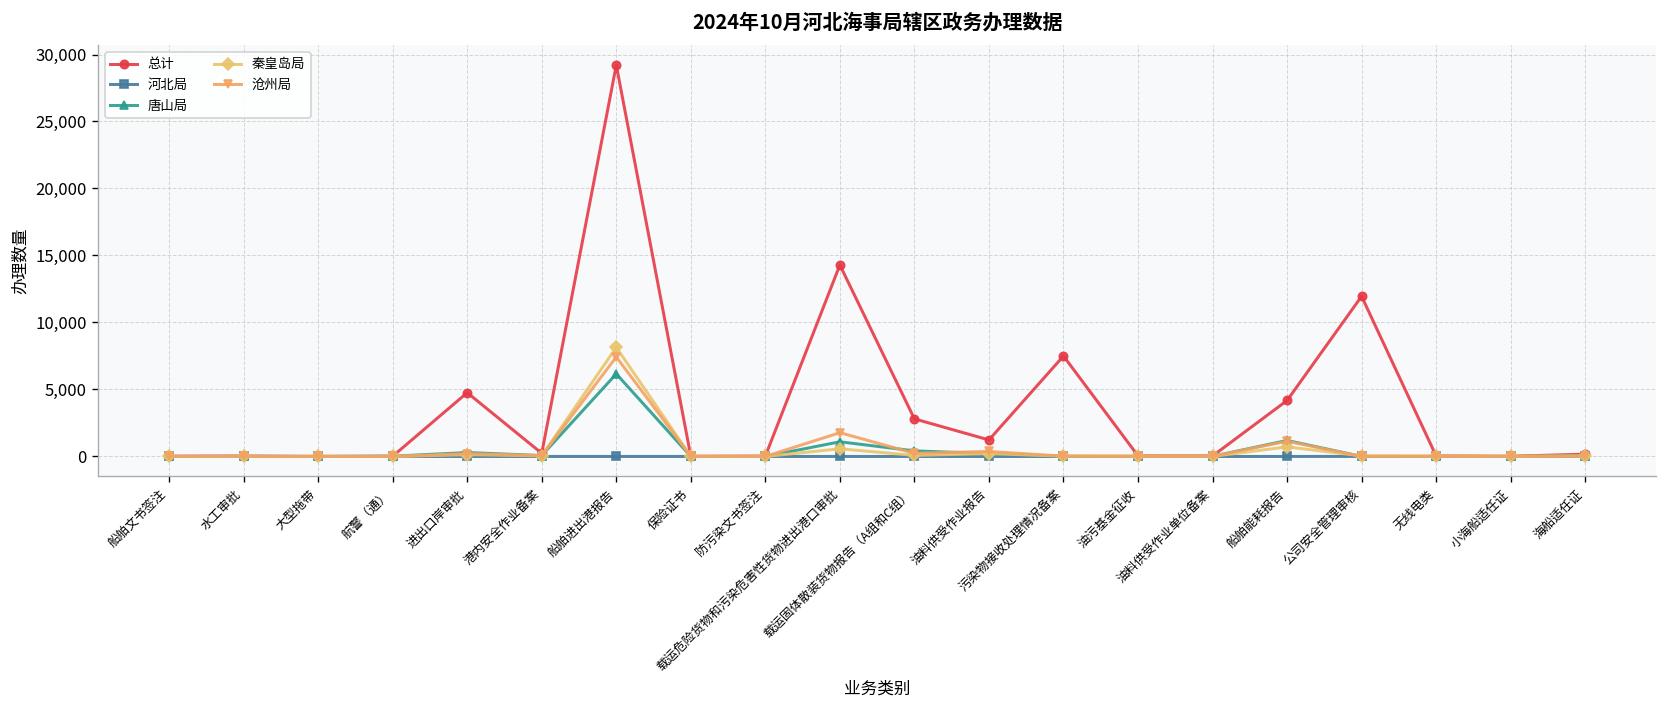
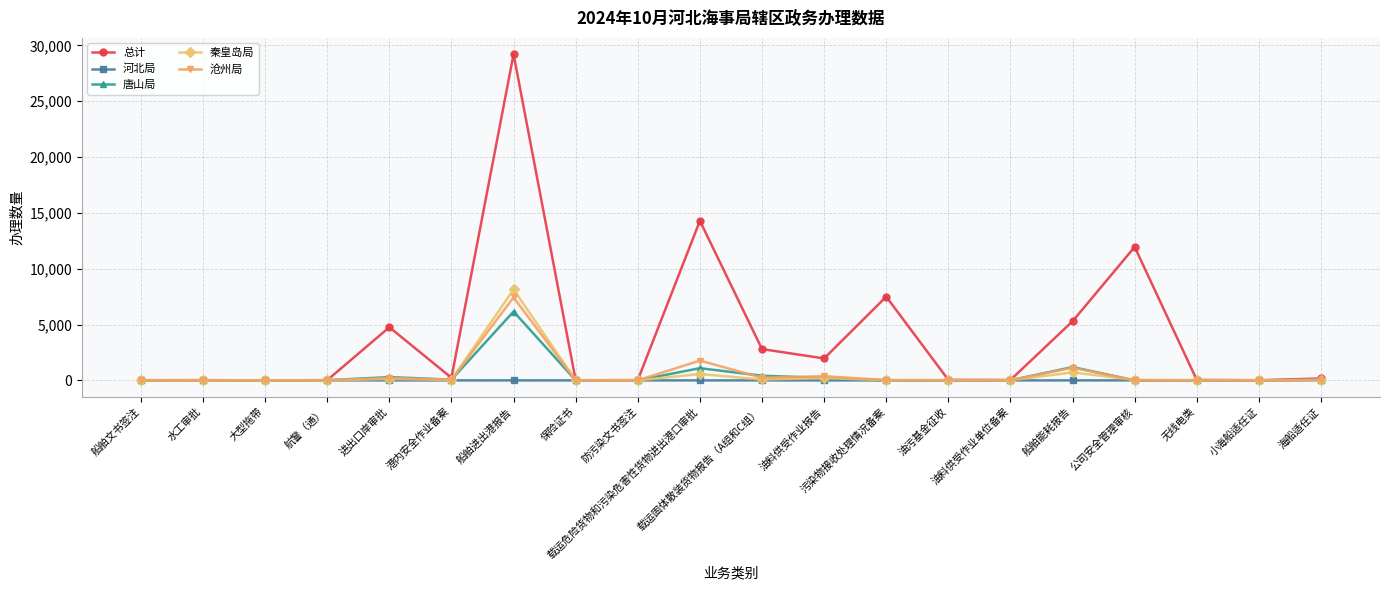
总计, 油料供受作业报告: 1,200 -> 2,000
总计, 船舶能耗报告: 4,200 -> 5,300
